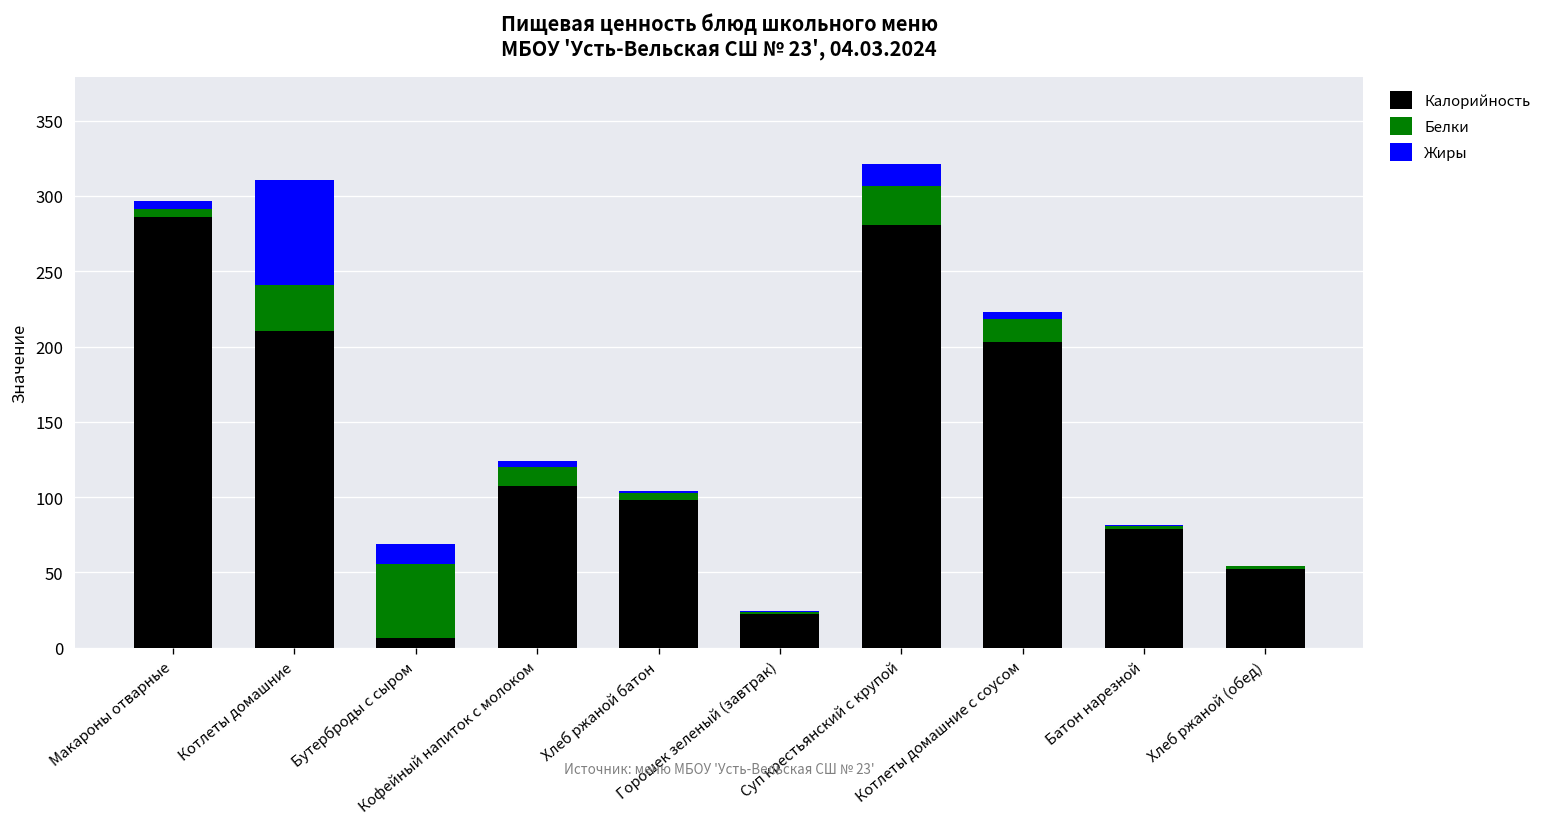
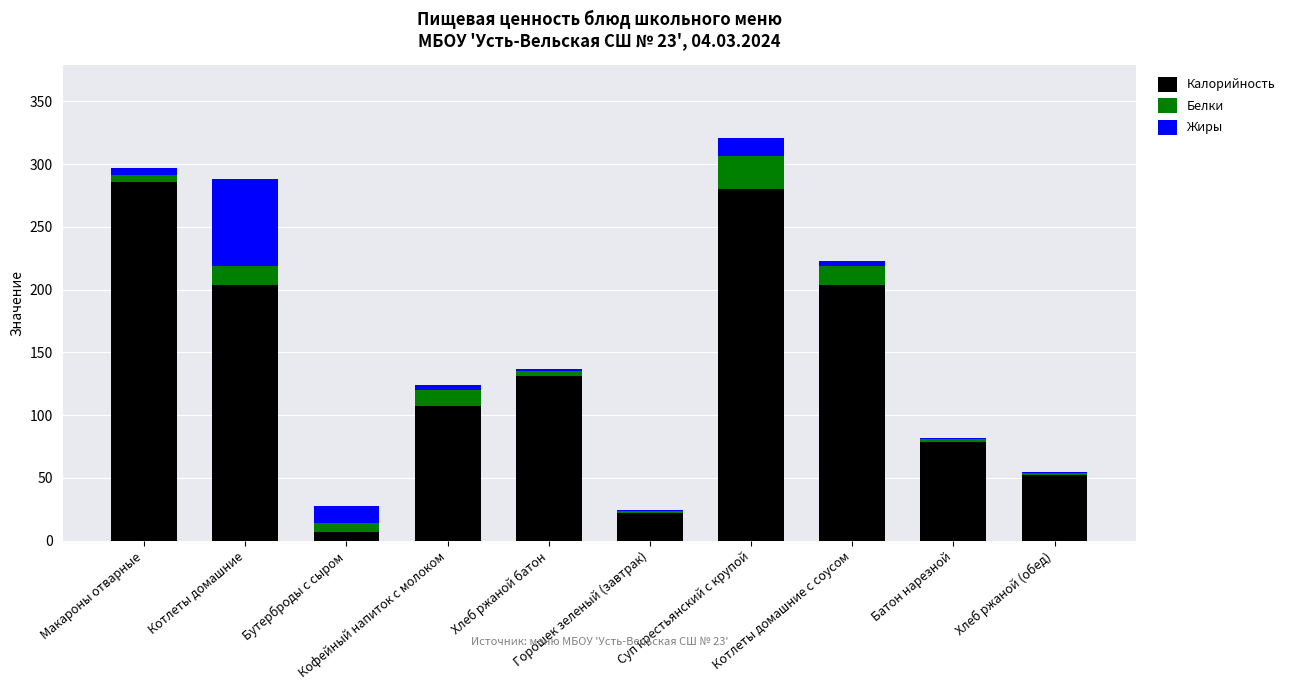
Калорийность, Котлеты домашние: 211 -> 203
Белки, Котлеты домашние: 30 -> 15
Белки, Бутерброды с сыром: 49 -> 7
Калорийность, Хлеб ржаной батон: 98 -> 131
